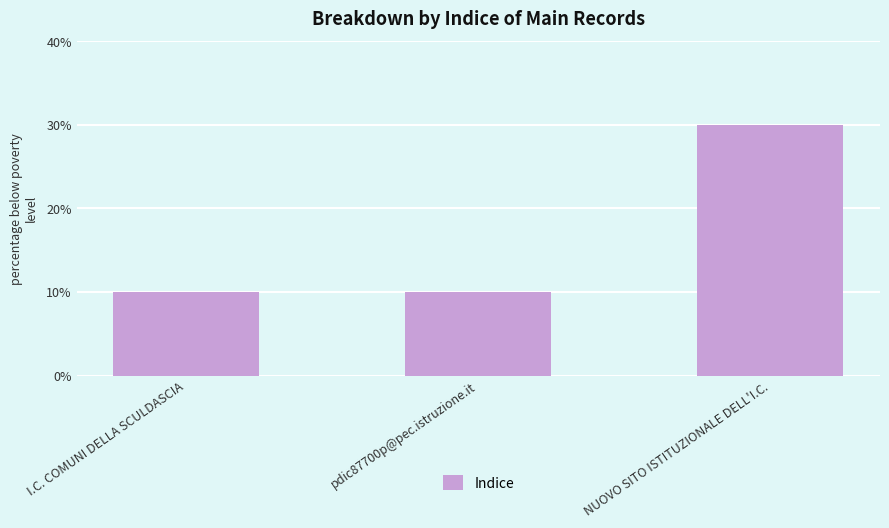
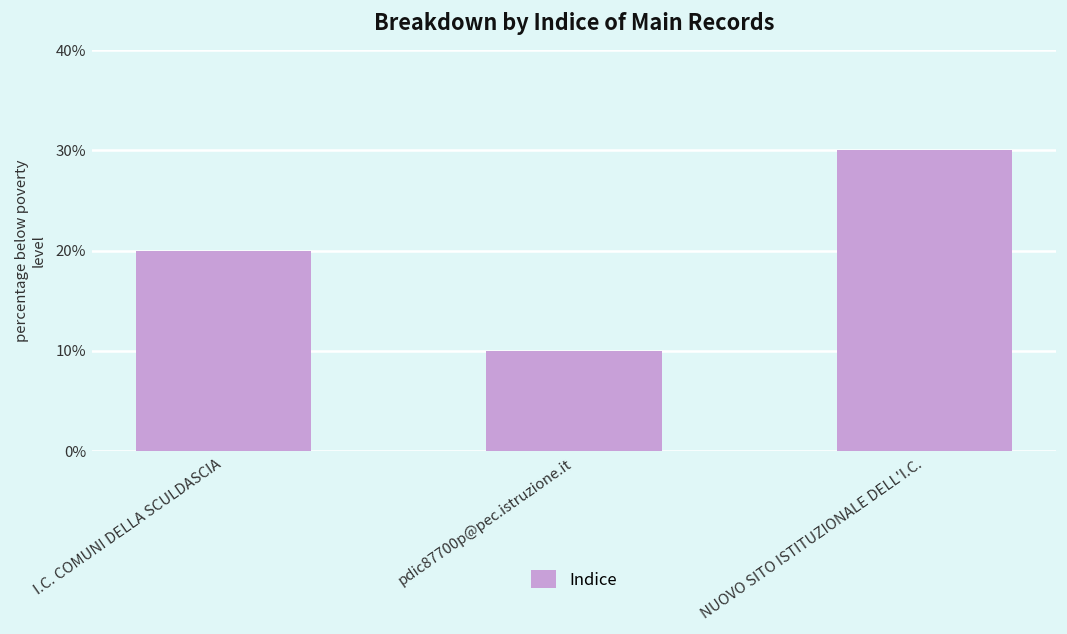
I.C. COMUNI DELLA SCULDASCIA: 10% -> 20%
